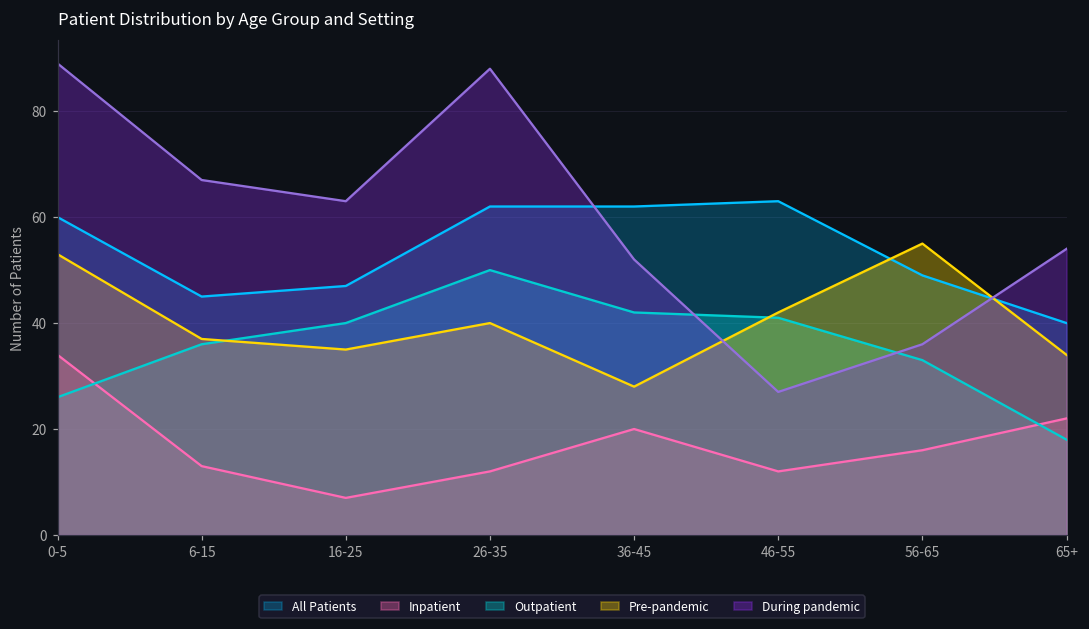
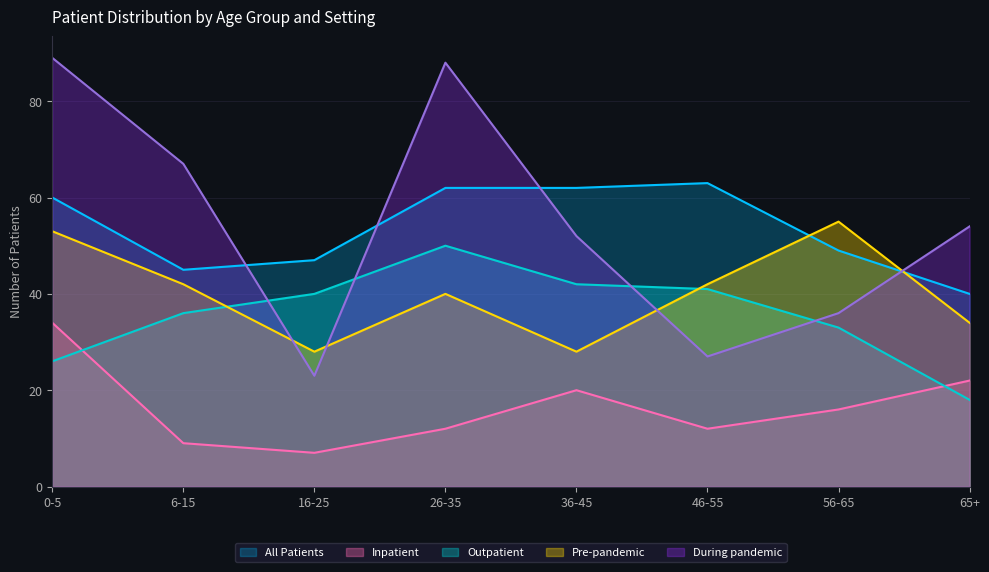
Inpatient, 6-15: 13 -> 9
Pre-pandemic, 6-15: 37 -> 42
Pre-pandemic, 16-25: 35 -> 28
During pandemic, 16-25: 63 -> 23
